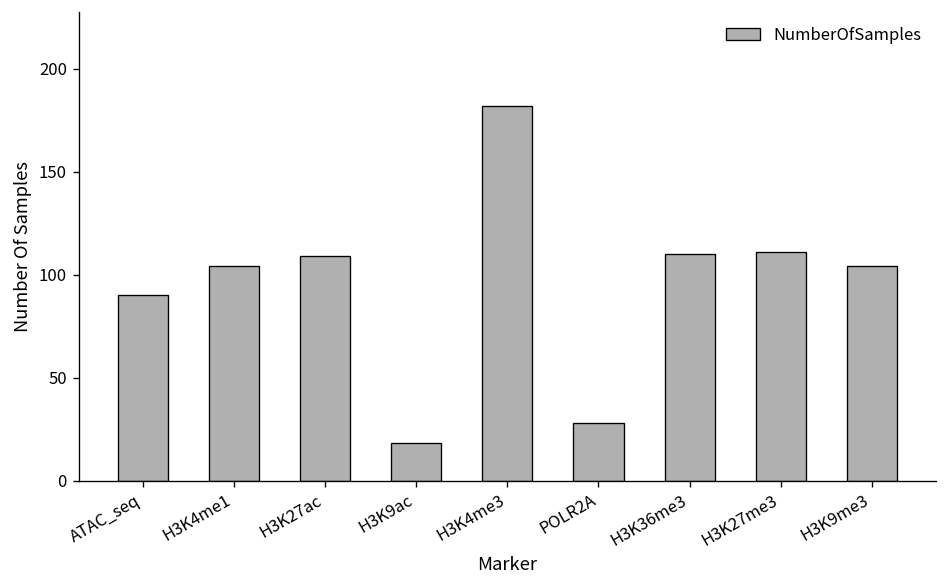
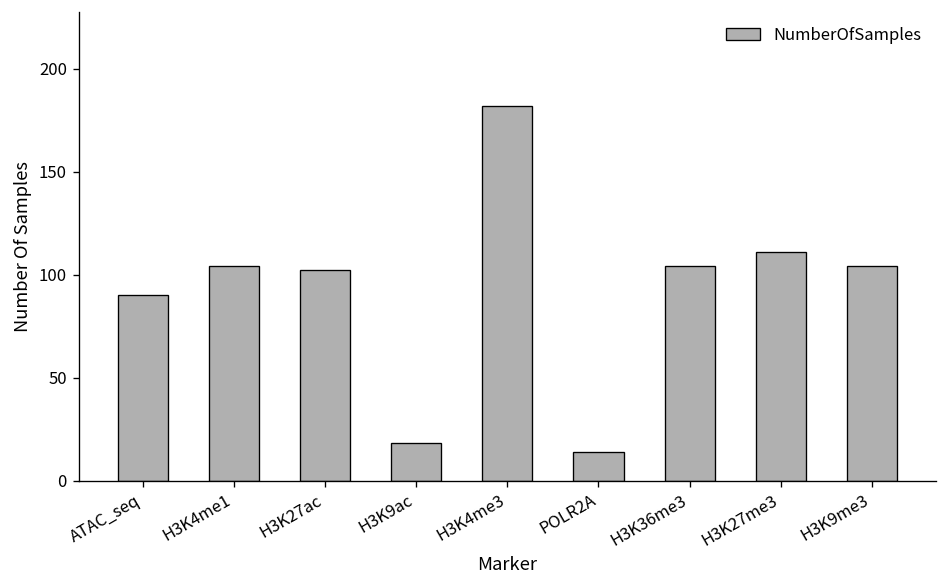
H3K27ac: 109 -> 102
POLR2A: 28 -> 14
H3K36me3: 110 -> 104
